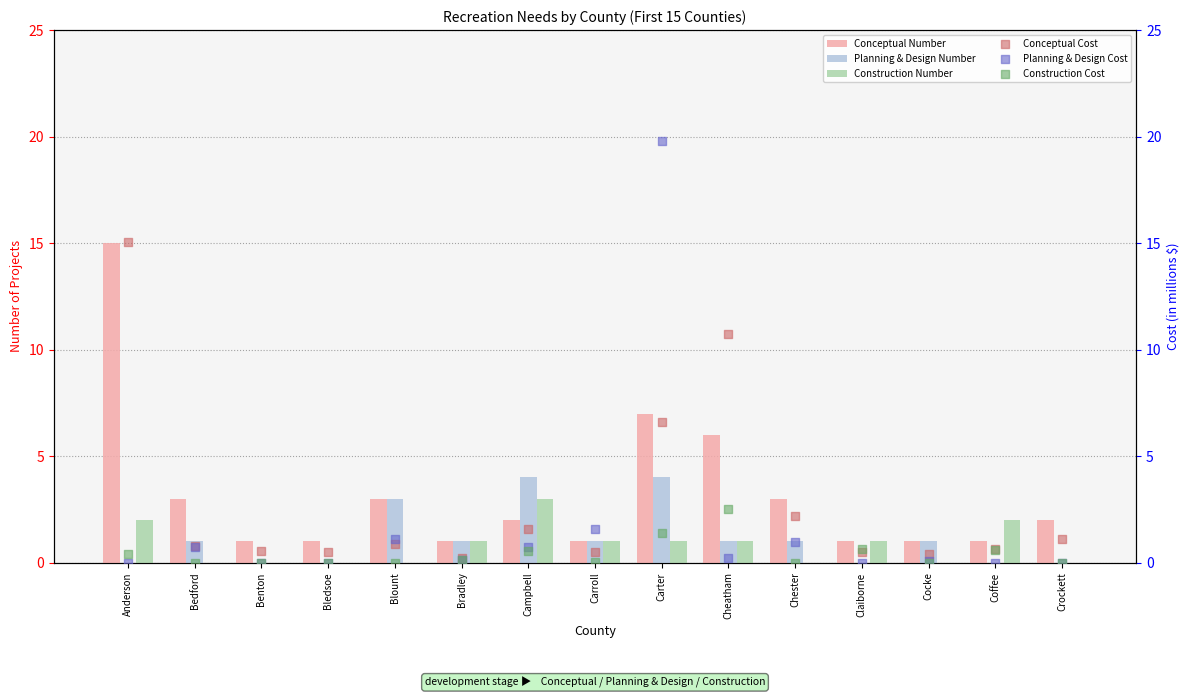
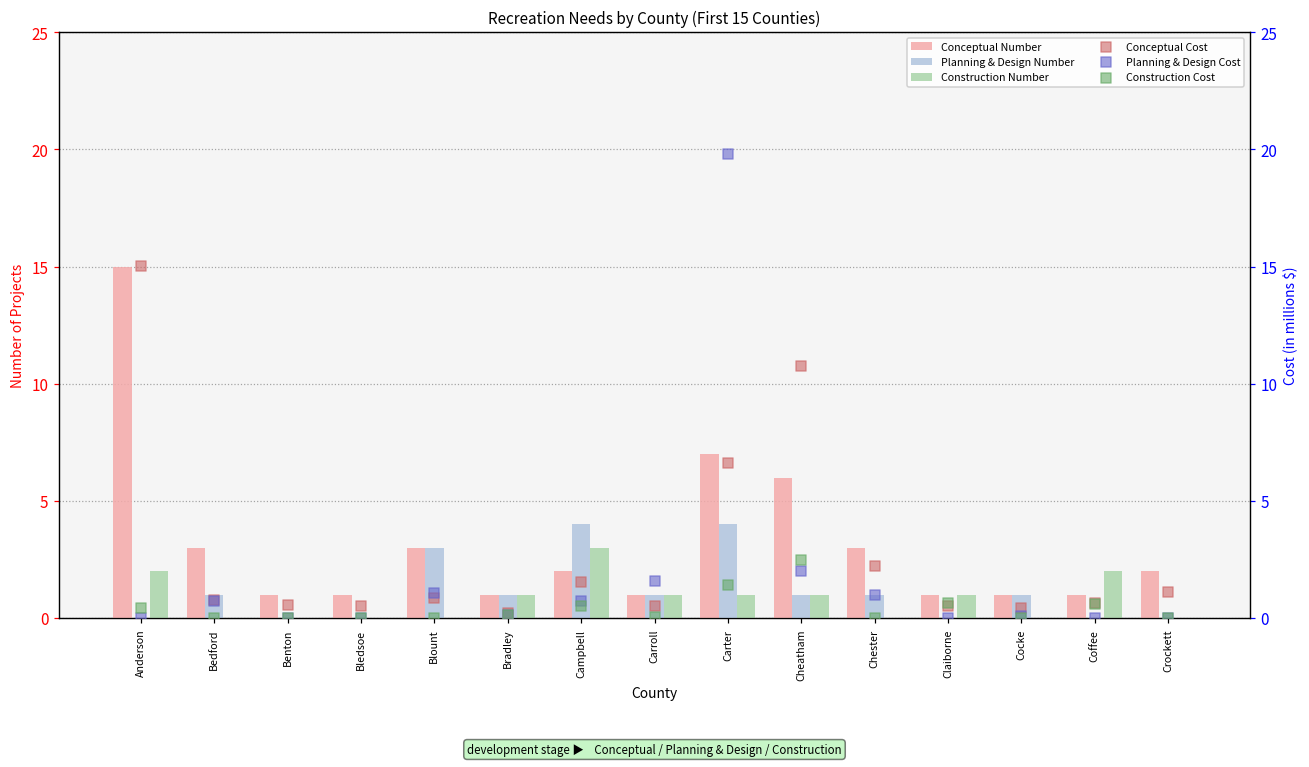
Planning & Design Cost, Cheatham: 0.2 -> 2.0
